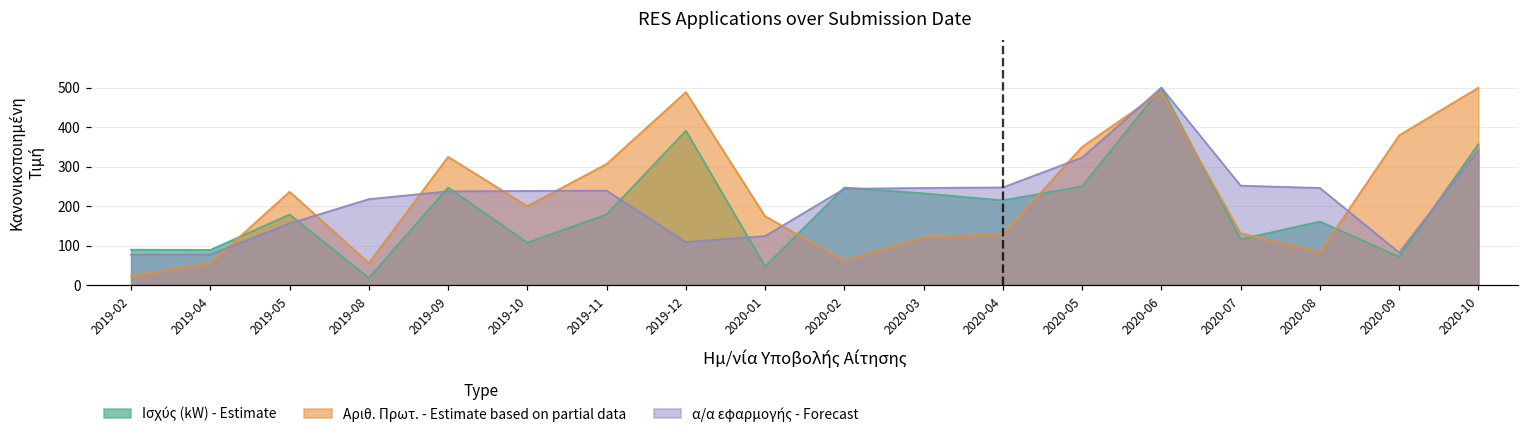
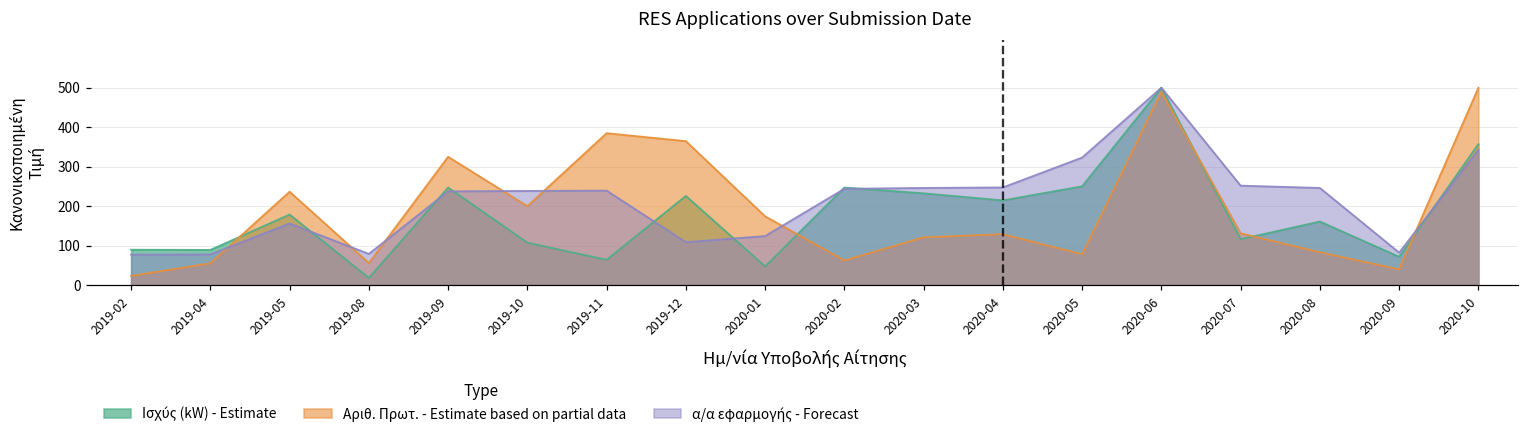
α/α εφαρμογής - Forecast, 2019-08: 220 -> 80
Ισχύς (kW) - Estimate, 2019-11: 180 -> 60
Αριθ. Πρωτ. - Estimate based on partial data, 2019-11: 310 -> 380
Ισχύς (kW) - Estimate, 2019-12: 390 -> 230
Αριθ. Πρωτ. - Estimate based on partial data, 2019-12: 490 -> 360
Αριθ. Πρωτ. - Estimate based on partial data, 2020-05: 350 -> 80
Αριθ. Πρωτ. - Estimate based on partial data, 2020-09: 380 -> 40
